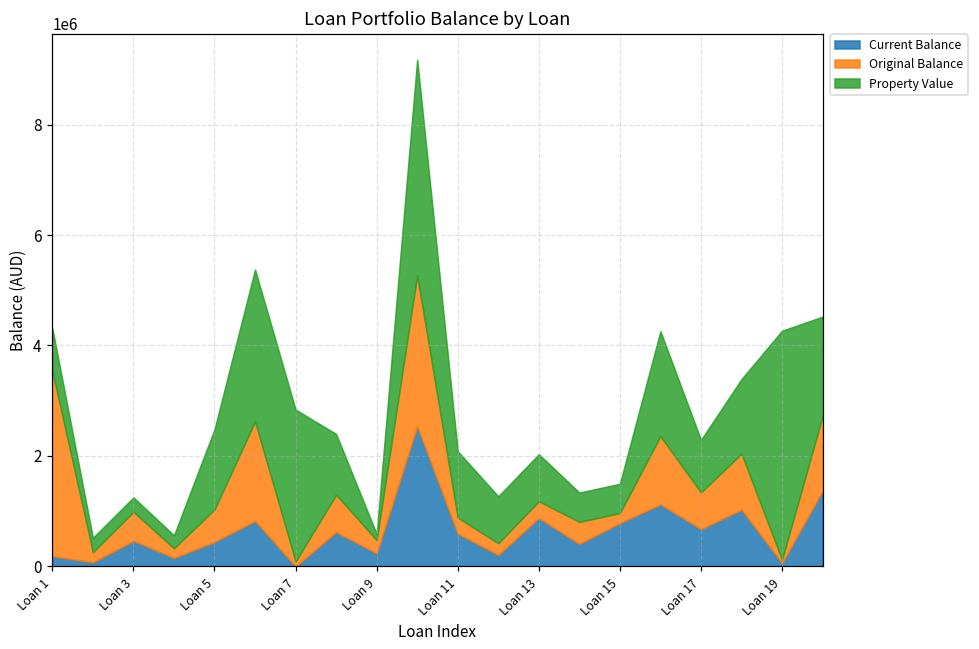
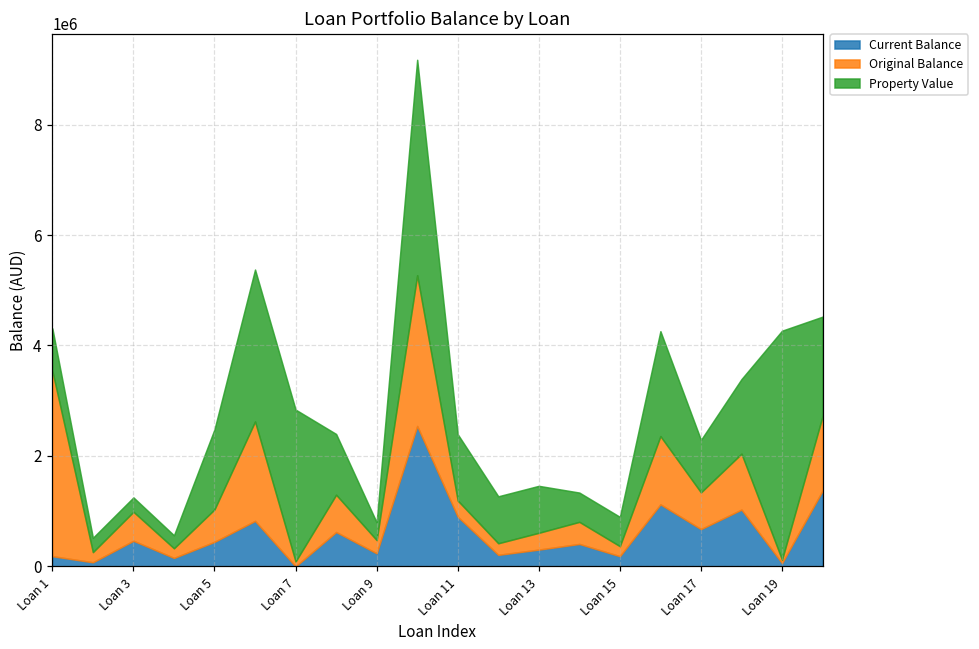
Property Value, Loan 9: 100000 -> 300000
Current Balance, Loan 11: 600000 -> 900000
Current Balance, Loan 13: 900000 -> 300000
Current Balance, Loan 15: 800000 -> 200000
